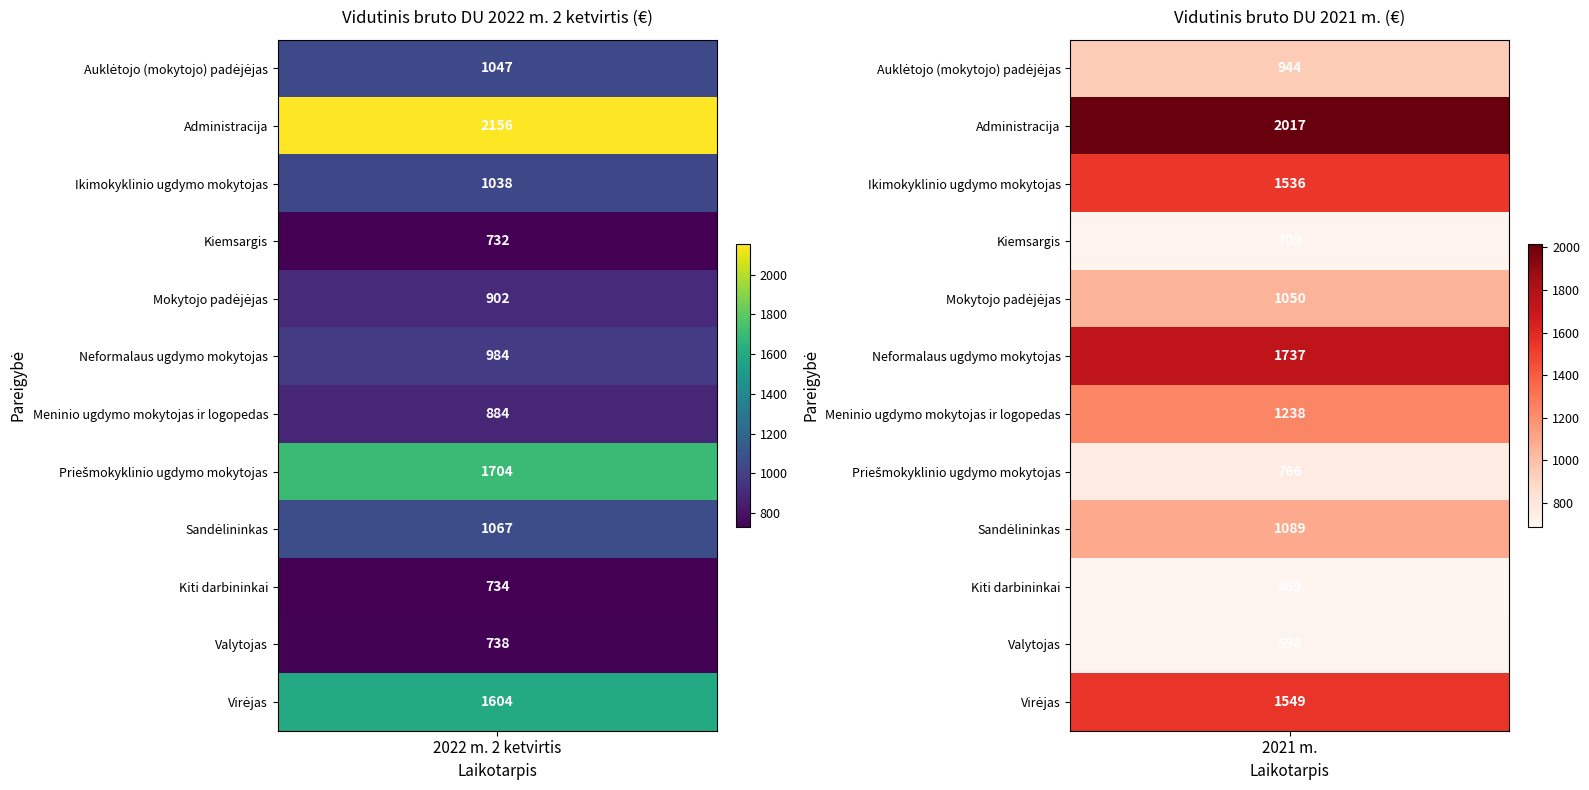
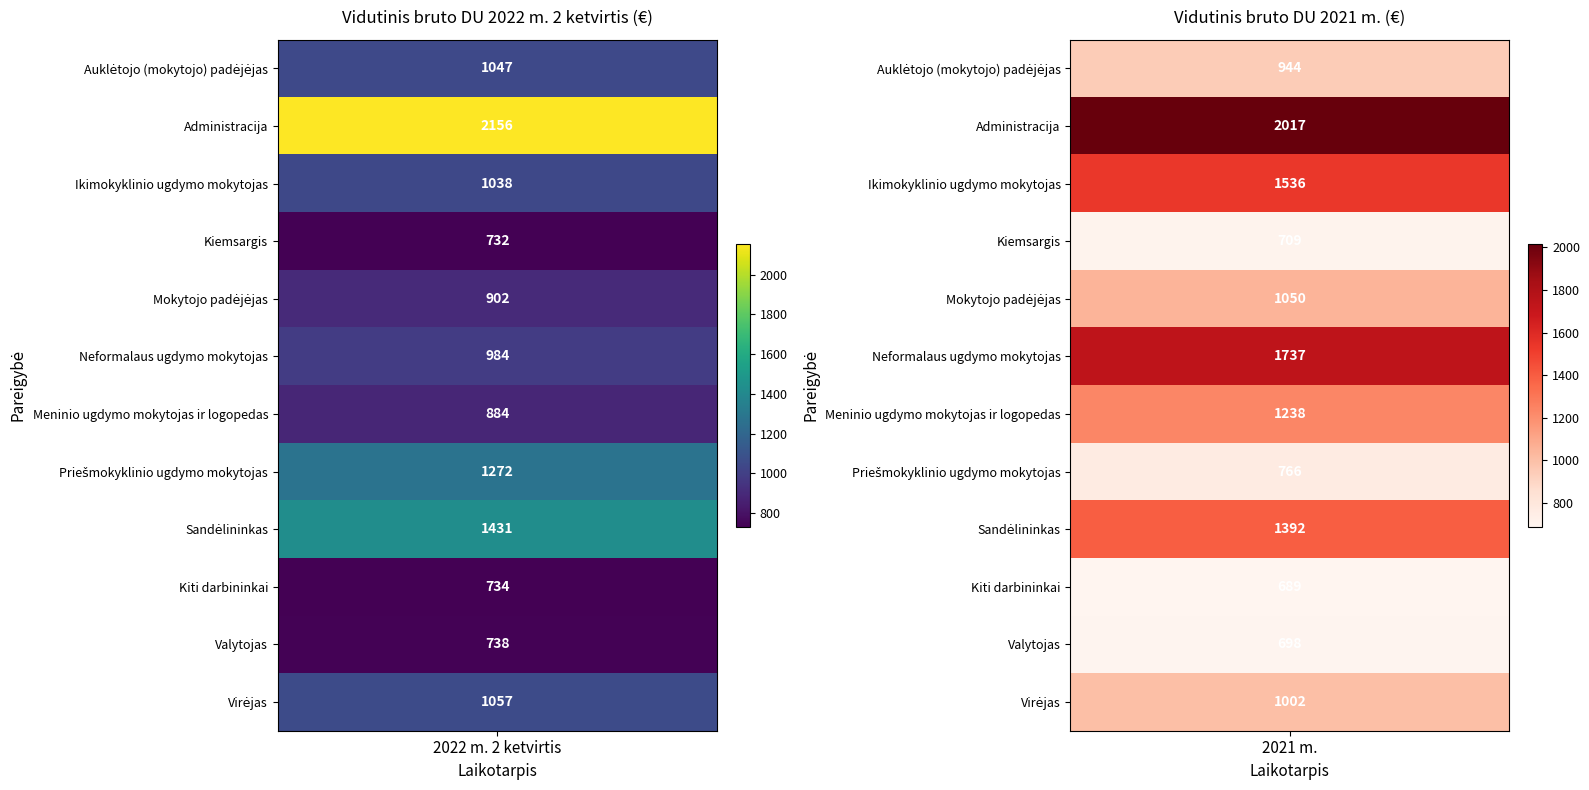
Vidutinis bruto DU 2022 m. 2 ketvirtis (€), Priešmokyklinio ugdymo mokytojas, 2022 m. 2 ketvirtis: 1704 -> 1272
Vidutinis bruto DU 2022 m. 2 ketvirtis (€), Sandėlininkas, 2022 m. 2 ketvirtis: 1067 -> 1431
Vidutinis bruto DU 2022 m. 2 ketvirtis (€), Virėjas, 2022 m. 2 ketvirtis: 1604 -> 1057
Vidutinis bruto DU 2021 m. (€), Sandėlininkas, 2021 m.: 1089 -> 1392
Vidutinis bruto DU 2021 m. (€), Virėjas, 2021 m.: 1549 -> 1002
